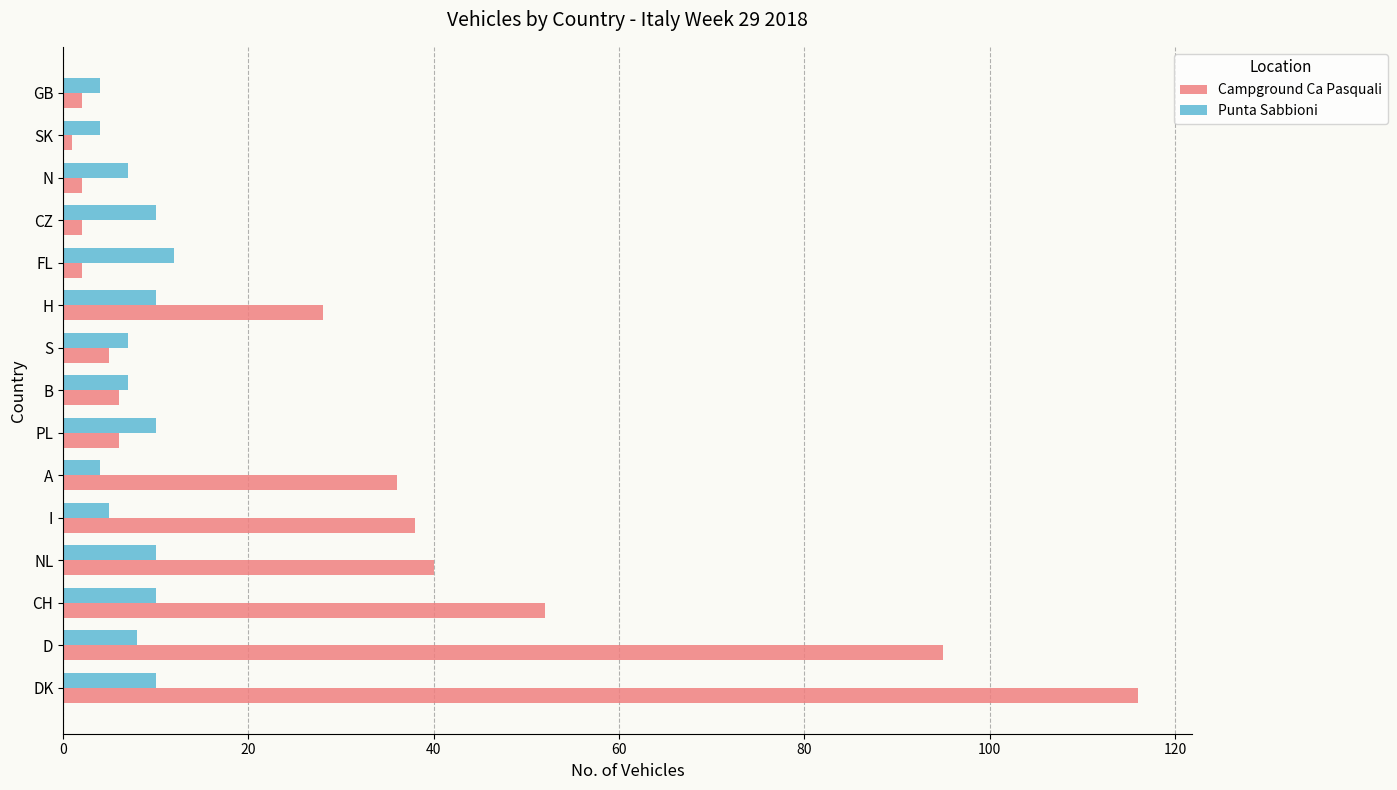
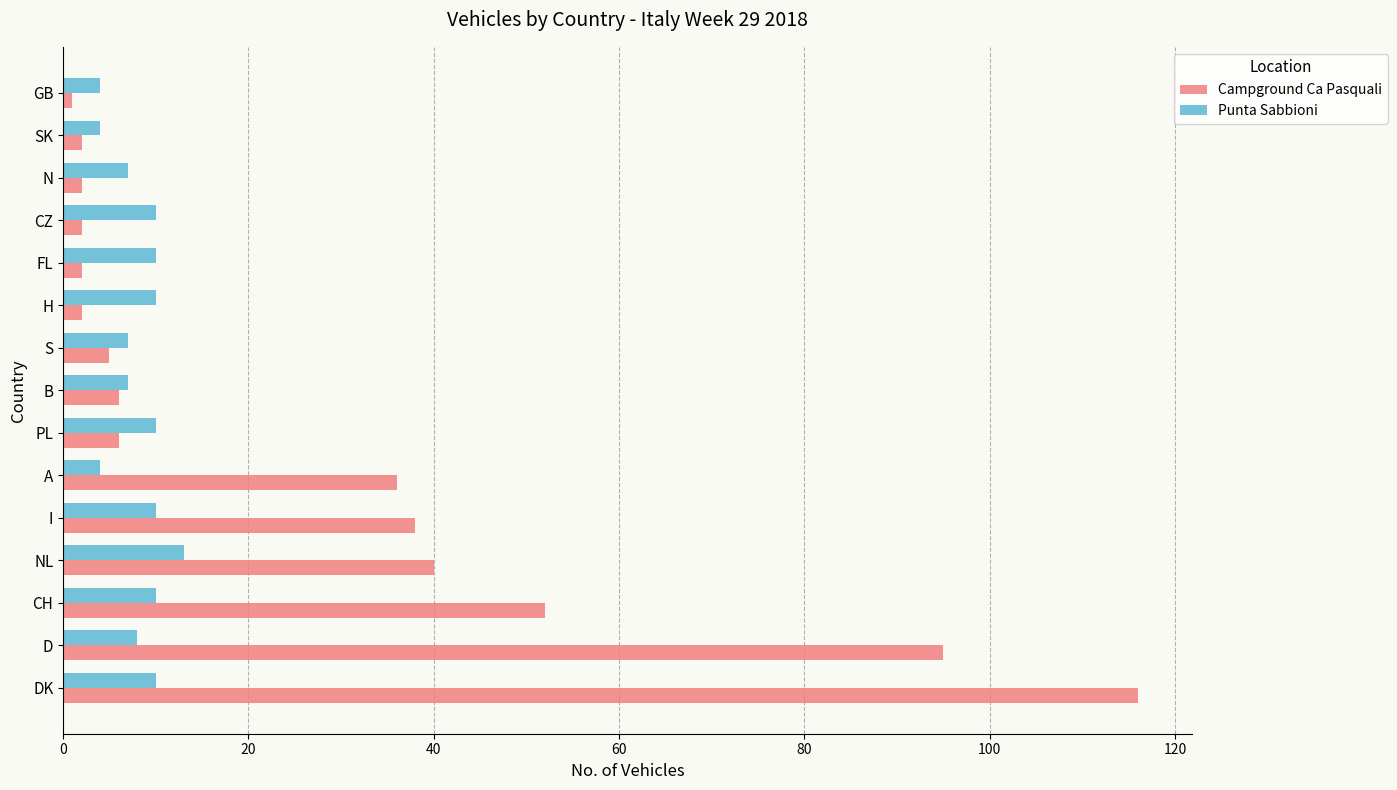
Campground Ca Pasquali, GB: 2 -> 1
Campground Ca Pasquali, SK: 1 -> 2
Punta Sabbioni, FL: 12 -> 10
Campground Ca Pasquali, H: 28 -> 2
Punta Sabbioni, I: 5 -> 10
Punta Sabbioni, NL: 10 -> 13
